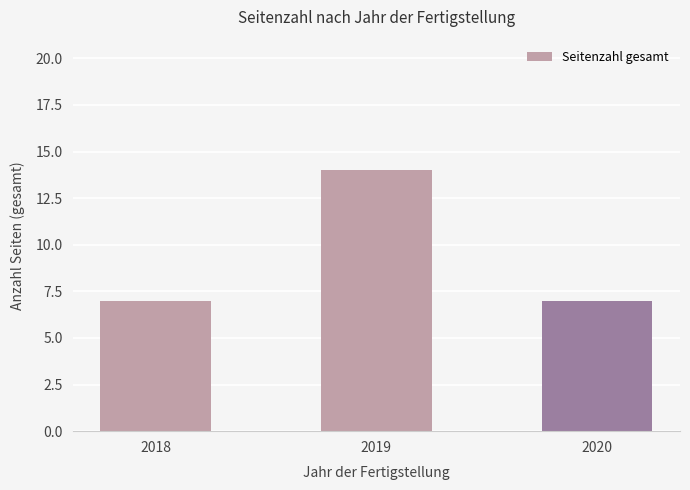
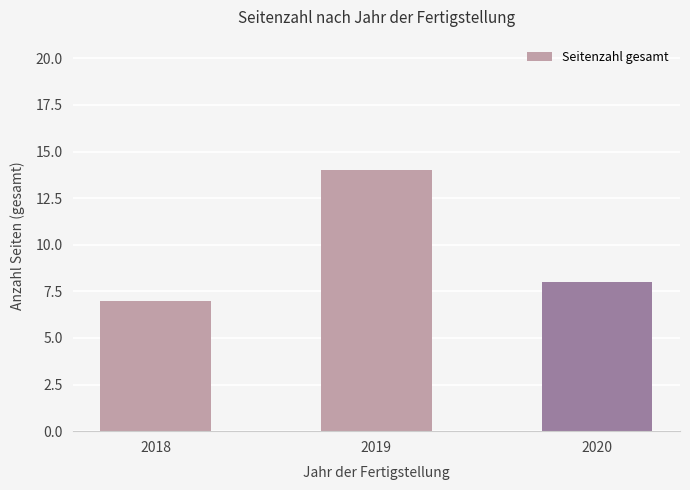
2020: 7 -> 8
